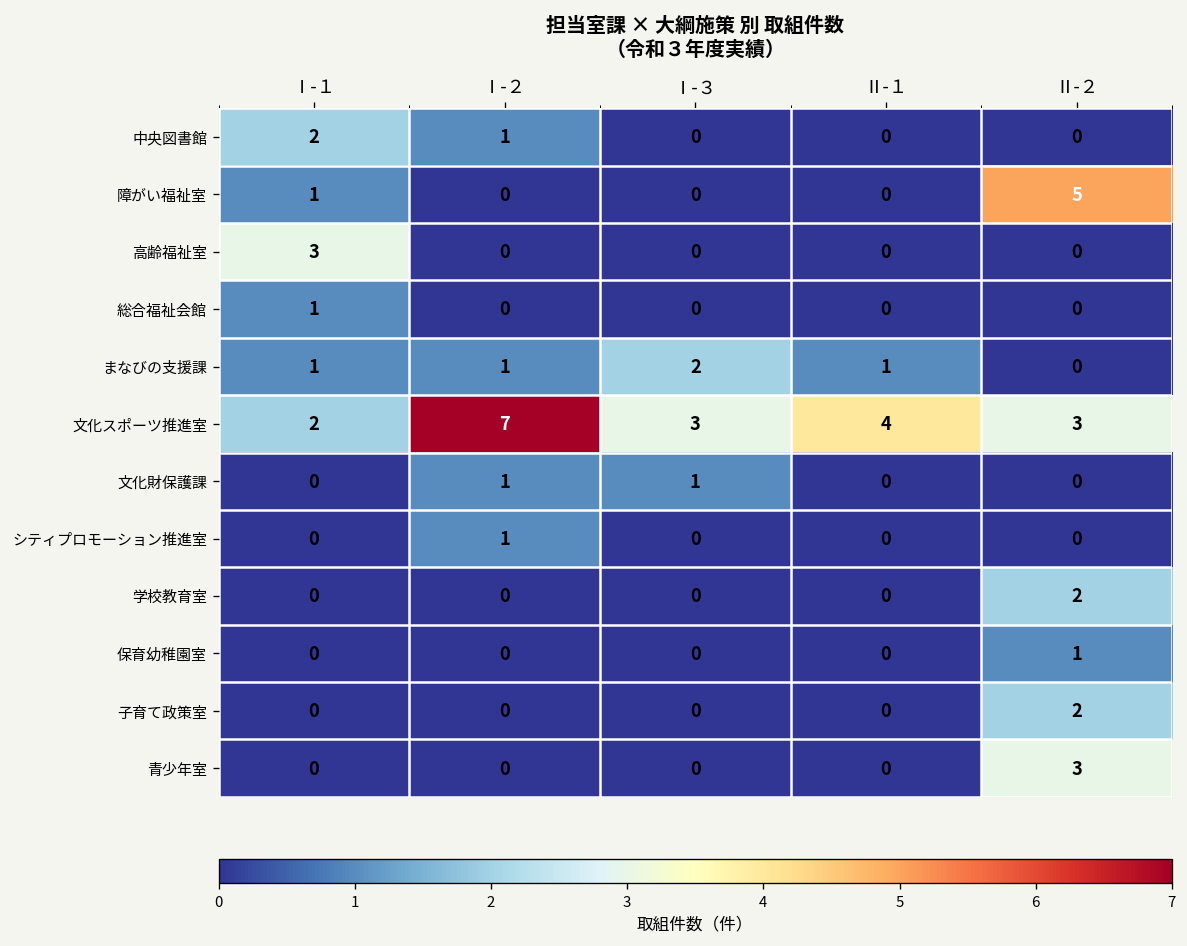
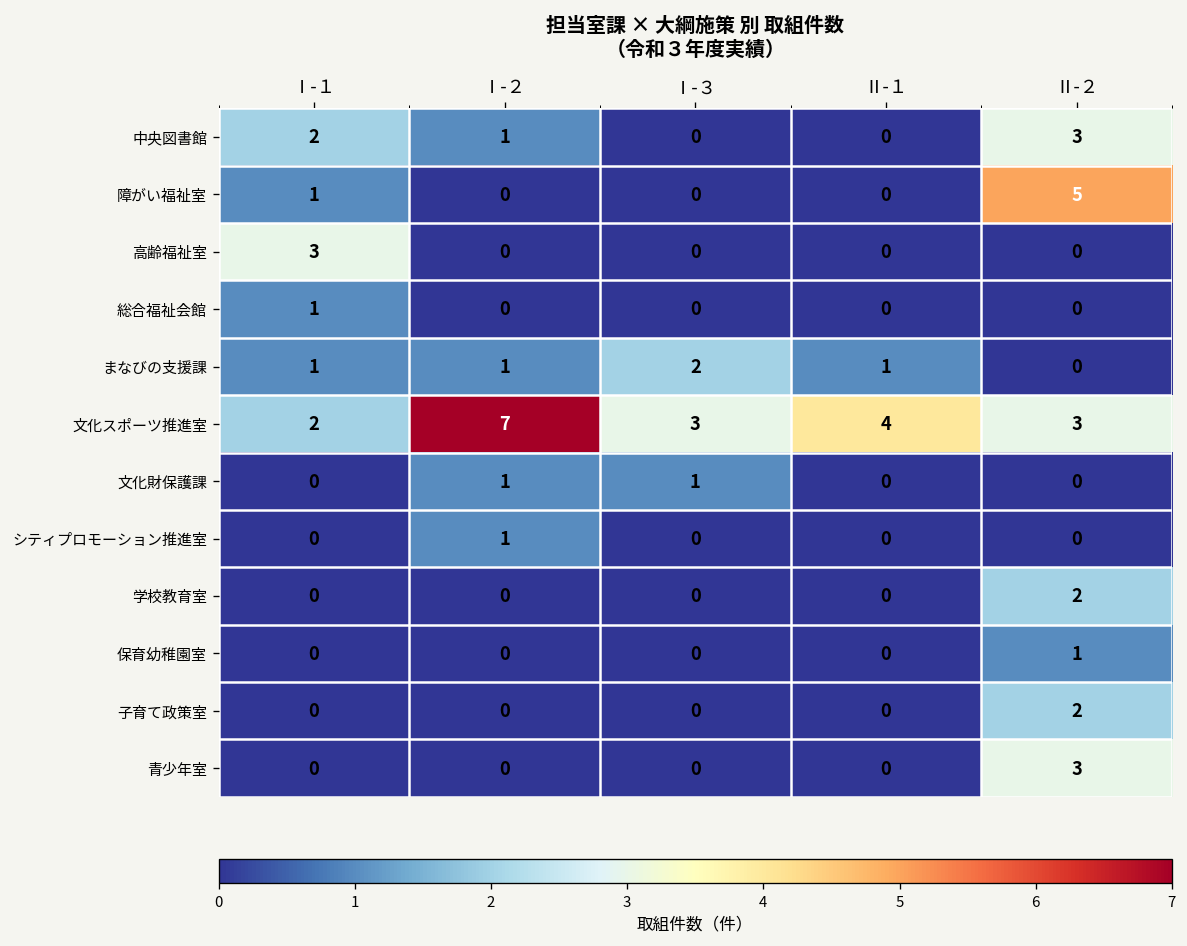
中央図書館, Ⅱ-２: 0 -> 3
